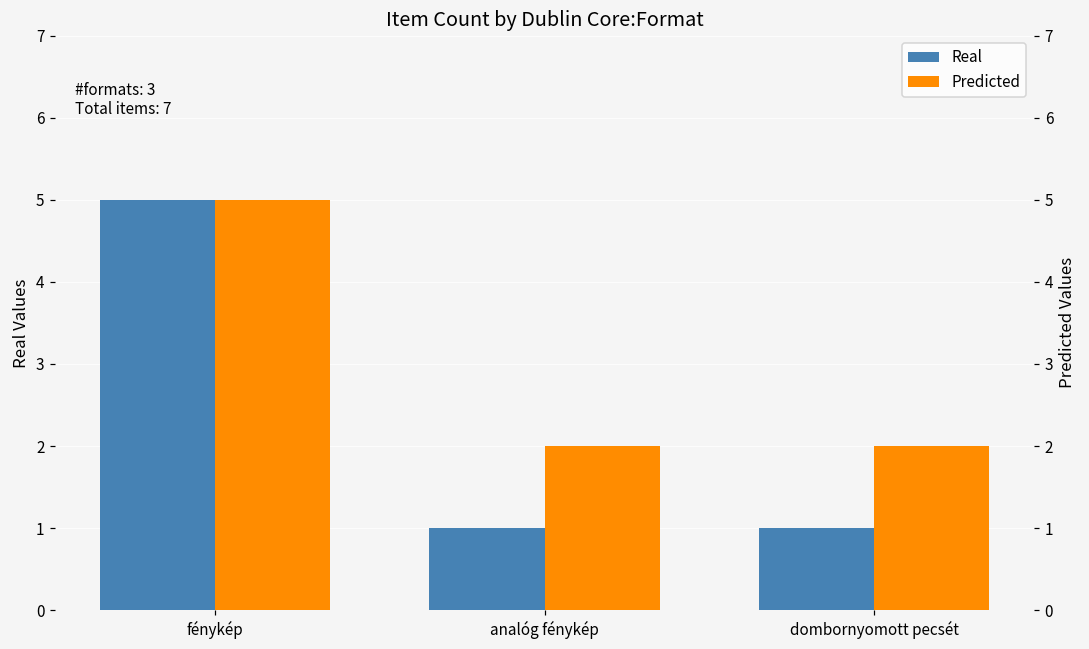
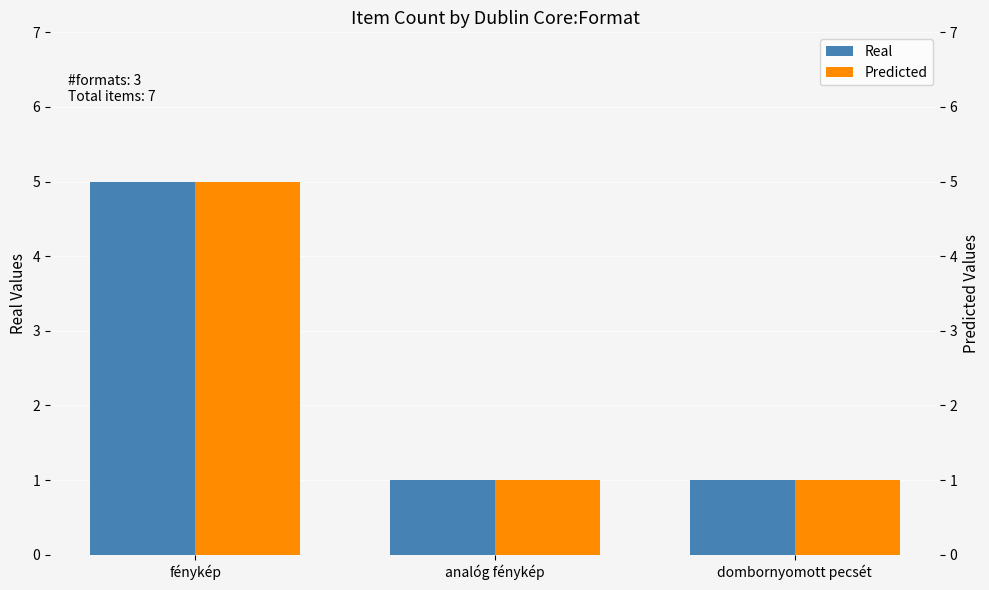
Predicted, analóg fénykép: 2 -> 1
Predicted, dombornyomott pecsét: 2 -> 1
